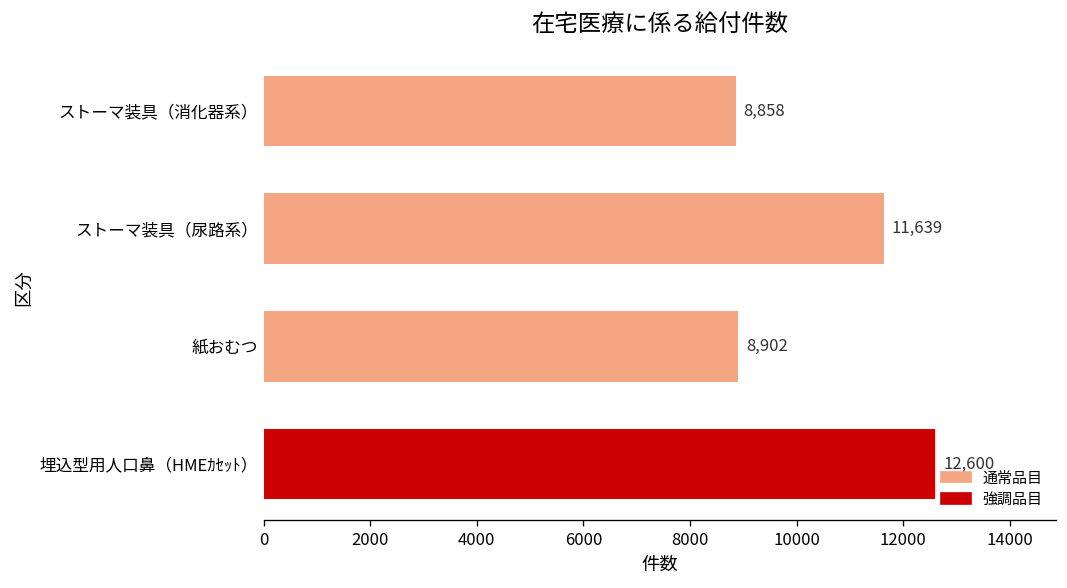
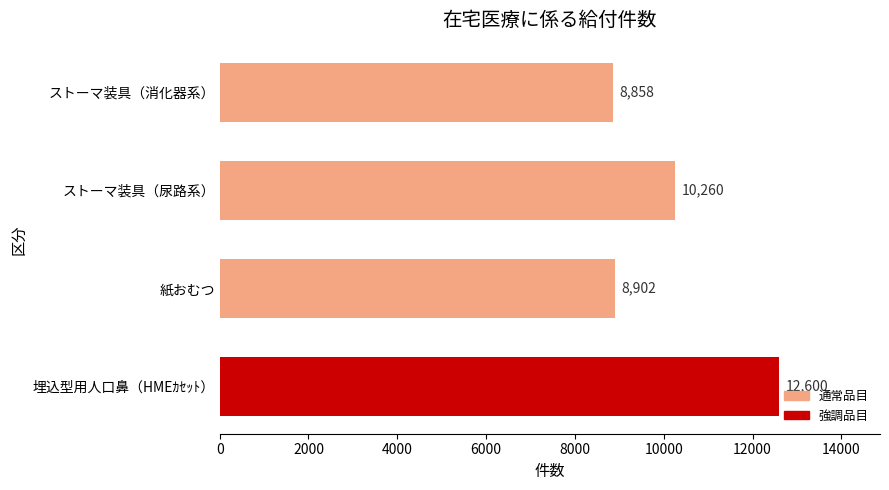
ストーマ装具（尿路系）: 11,639 -> 10,260
